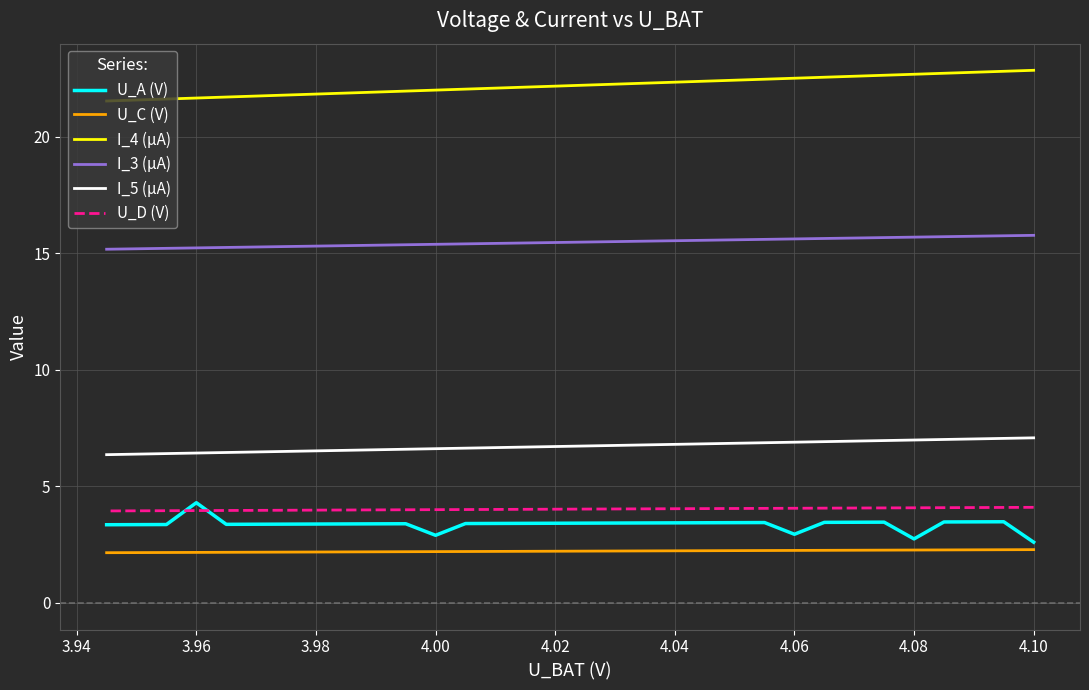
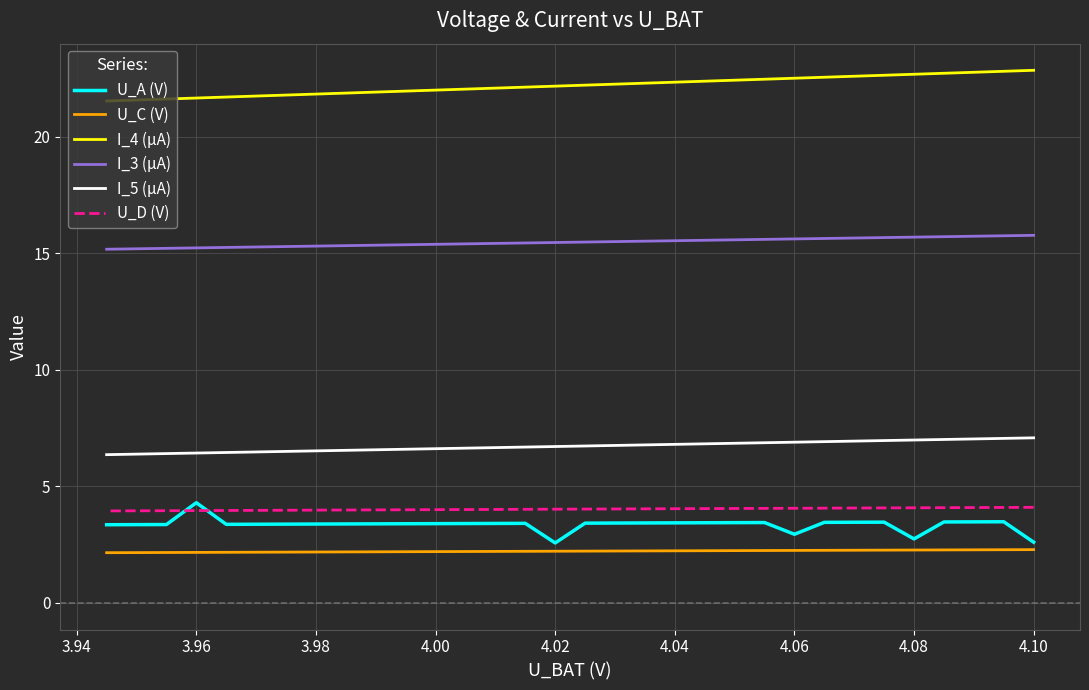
U_A (V), 4.00: 2.9 -> 3.4
U_A (V), 4.02: 3.4 -> 2.6
